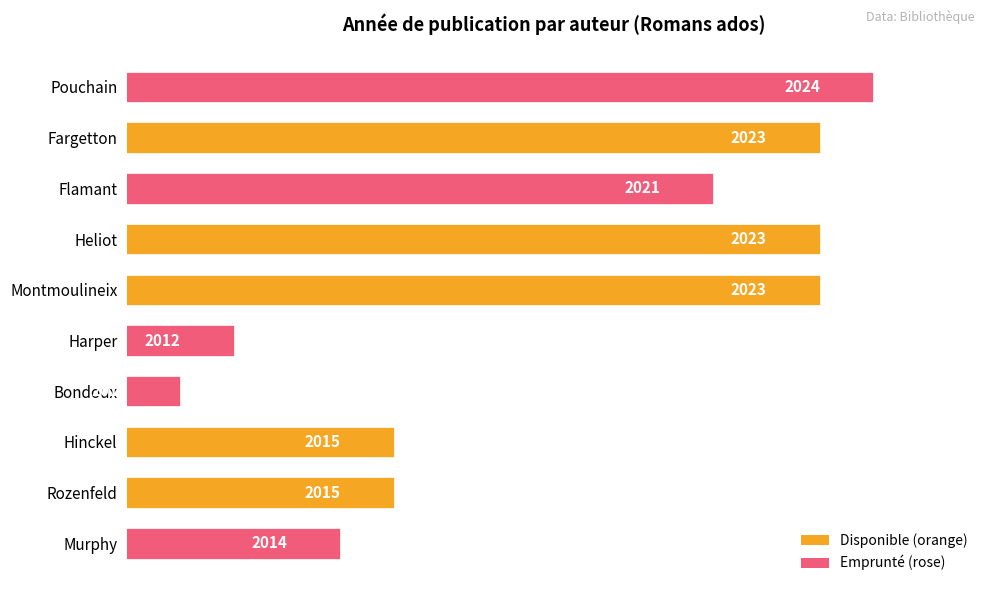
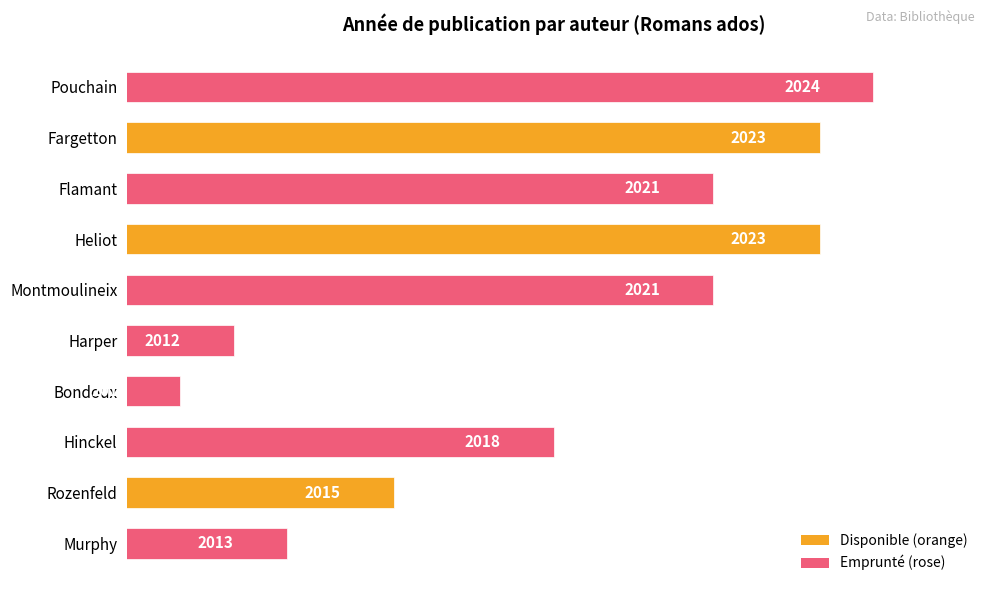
Montmoulineix: 2023 -> 2021
Hinckel: 2015 -> 2018
Murphy: 2014 -> 2013
